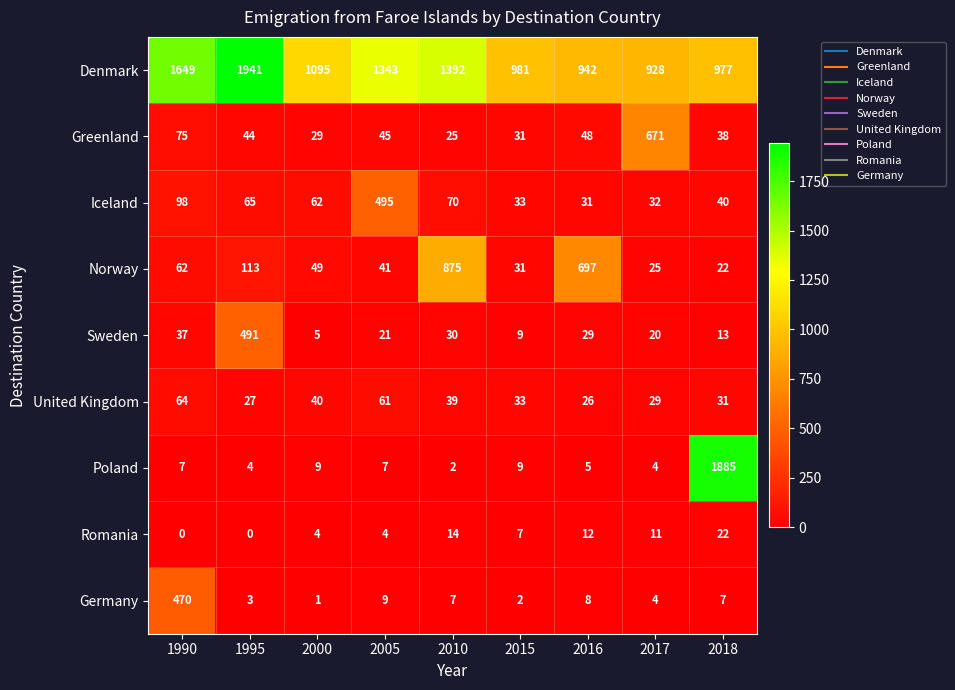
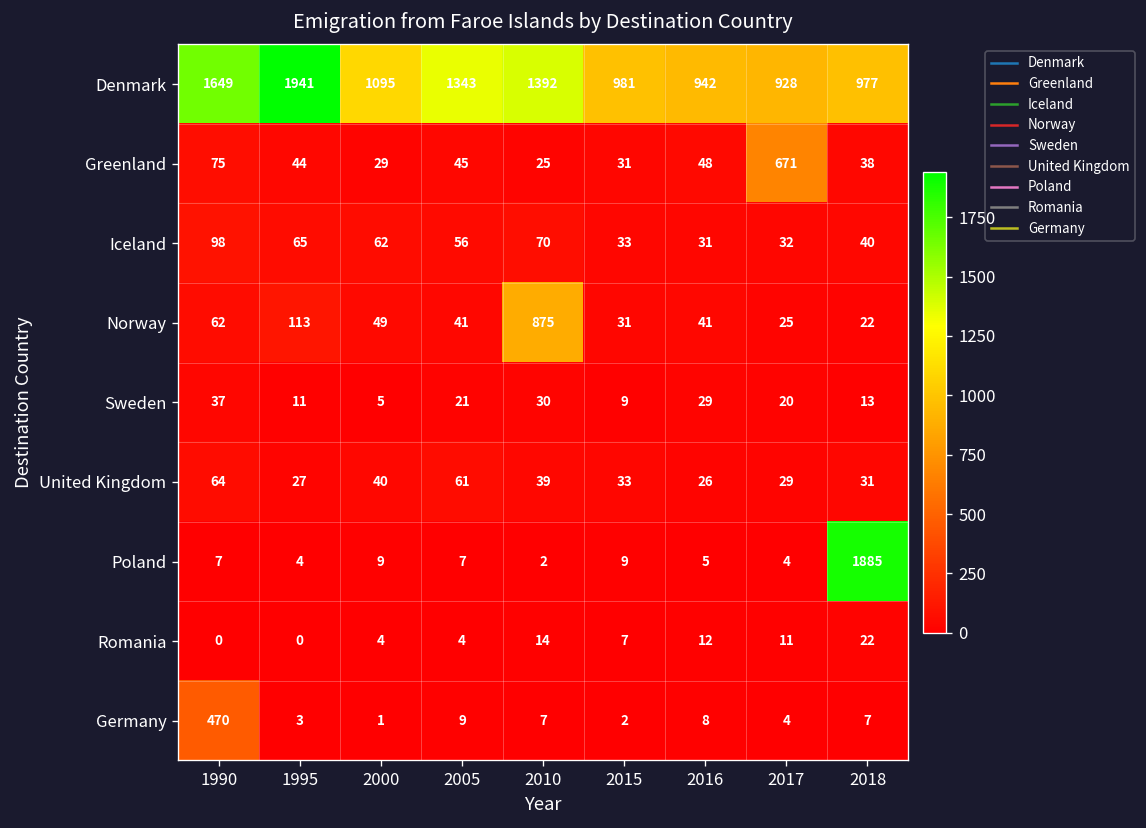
Iceland, 2005: 495 -> 56
Norway, 2016: 697 -> 41
Sweden, 1995: 491 -> 11
